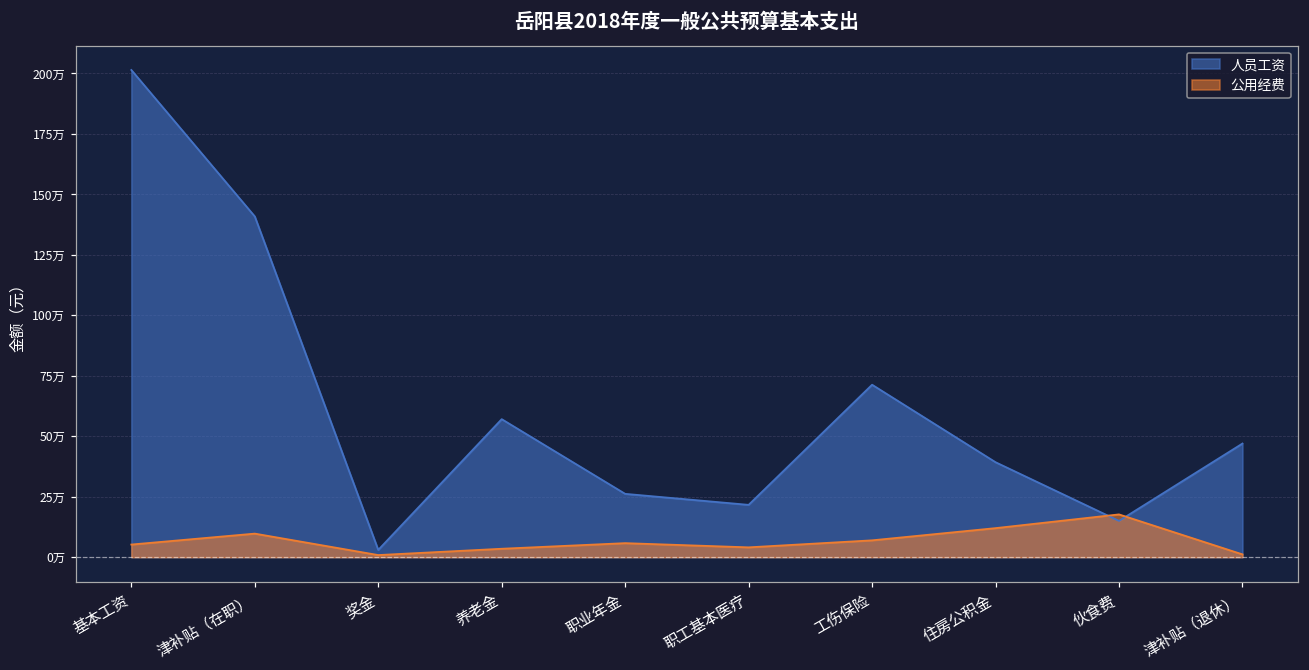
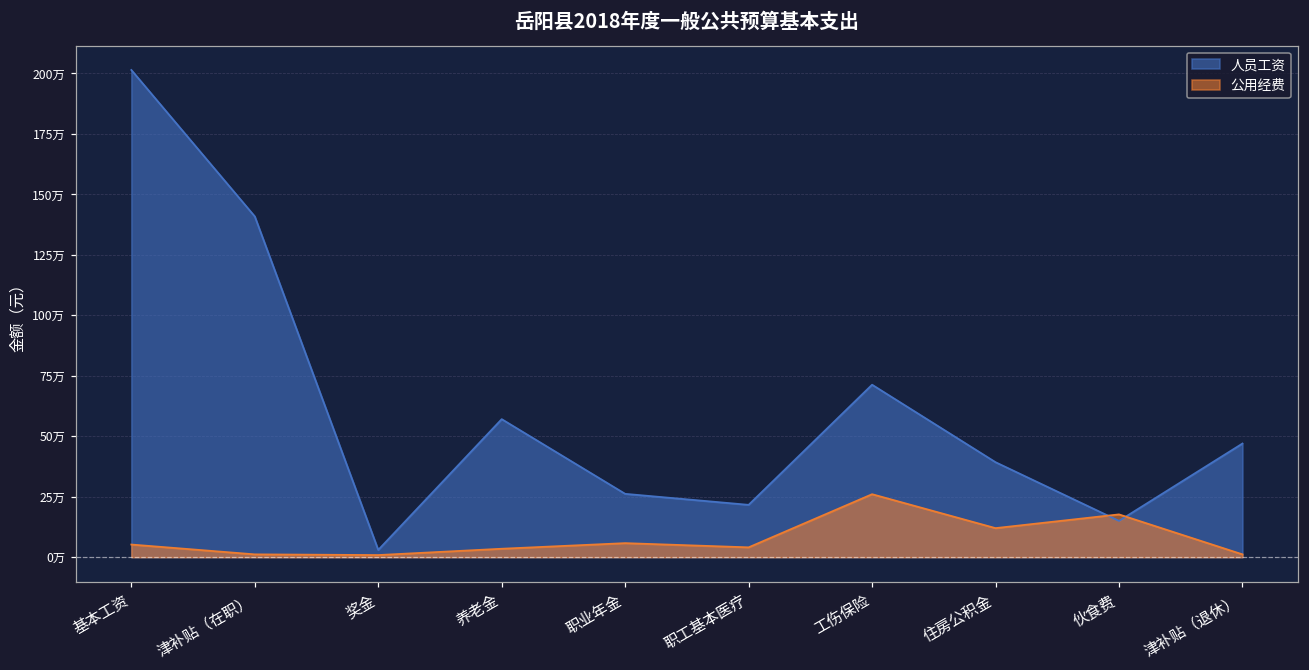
公用经费, 津补贴（在职）: 10万 -> 1万
公用经费, 工伤保险: 7万 -> 26万
